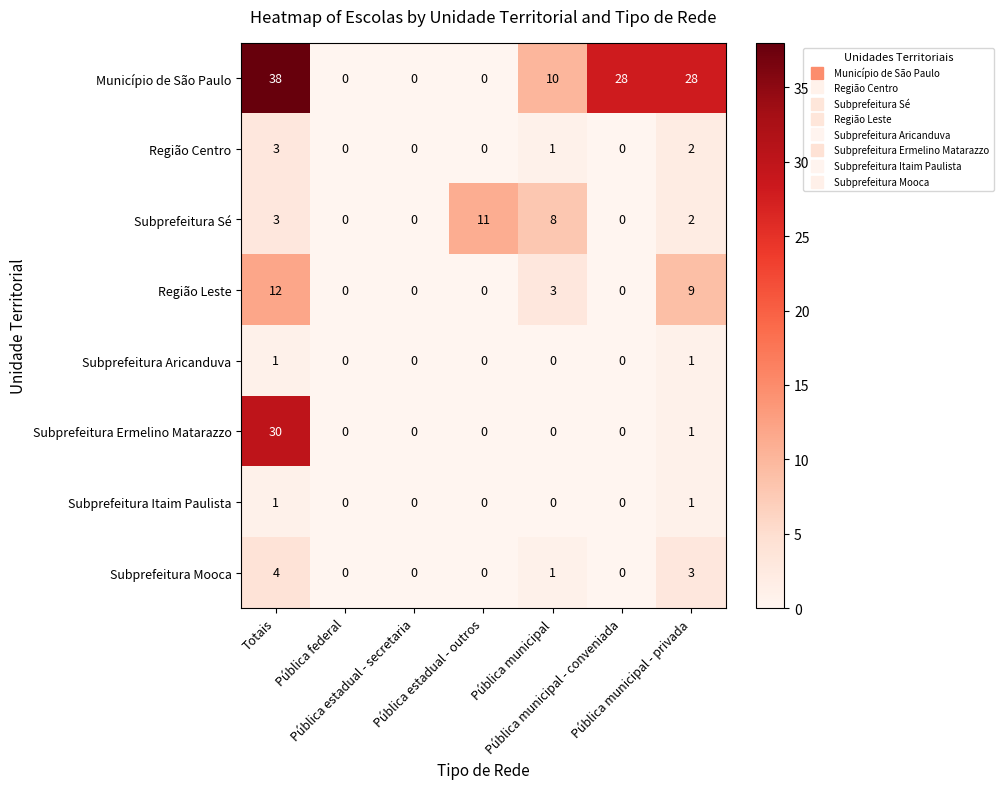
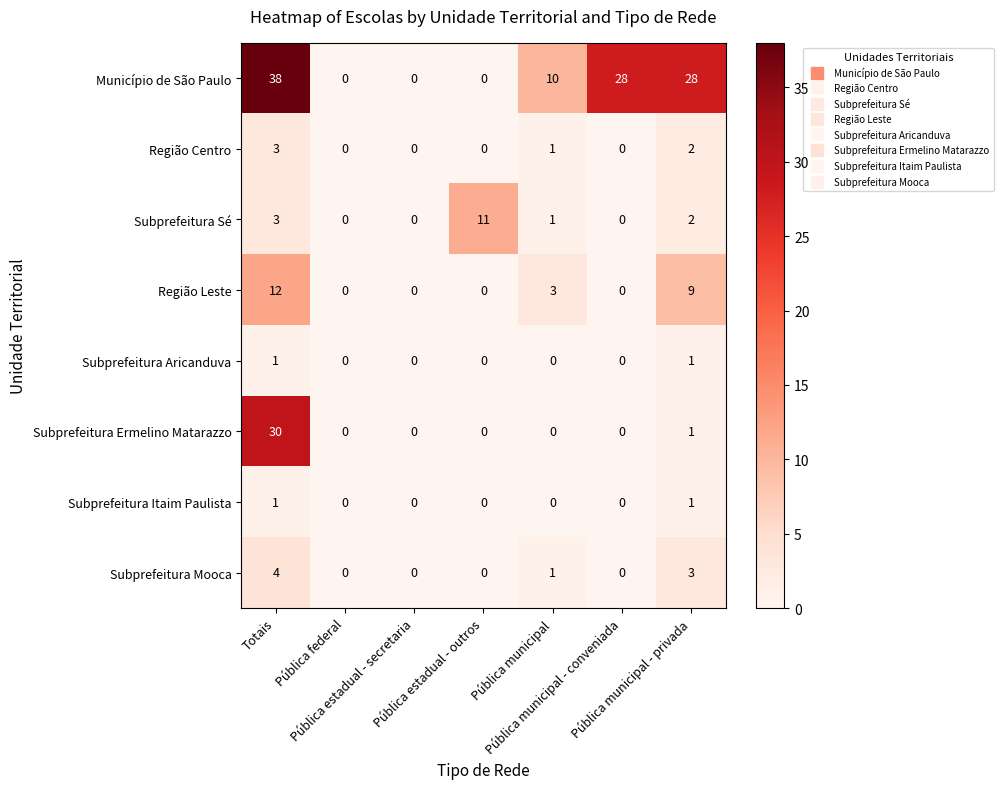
Subprefeitura Sé, Pública municipal: 8 -> 1
